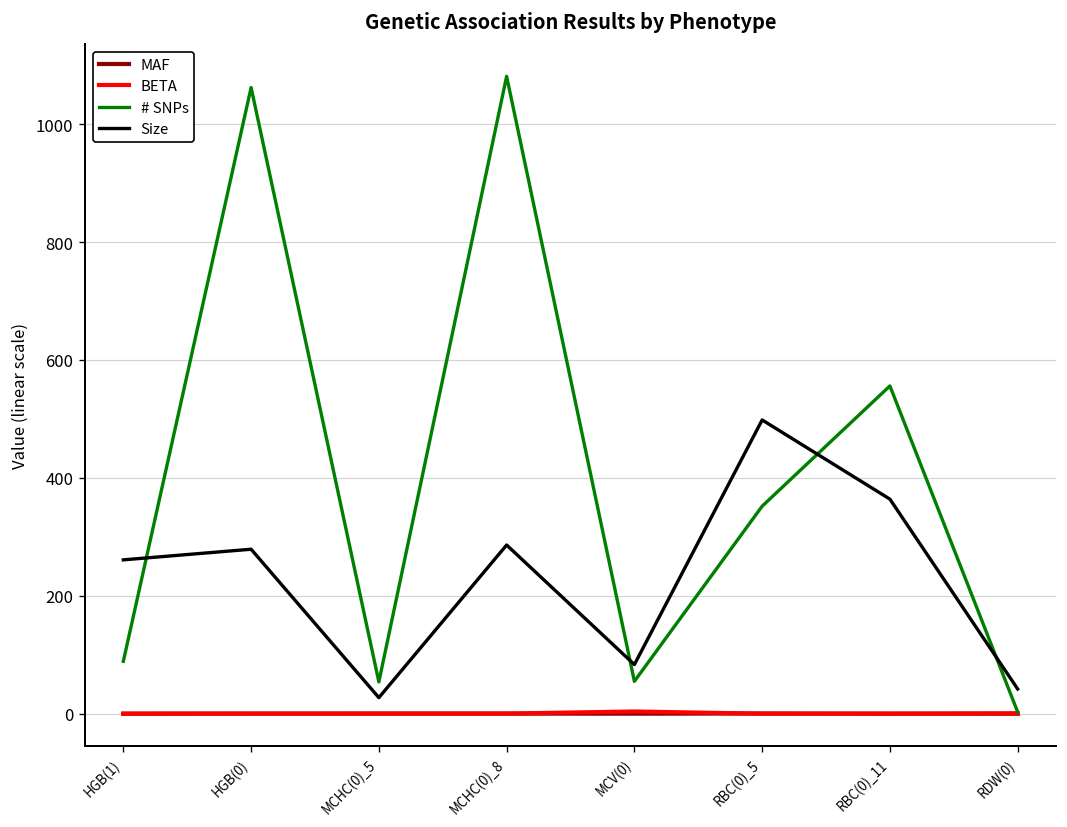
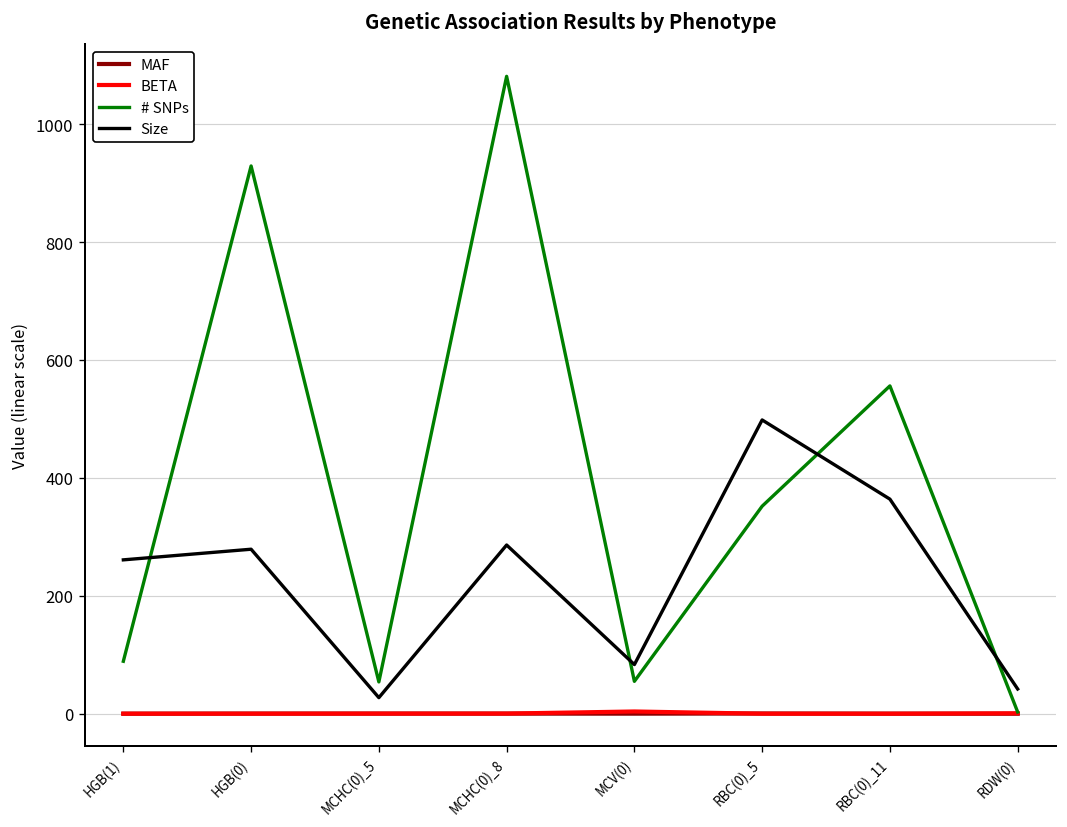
# SNPs, HGB(0): 1060 -> 930
